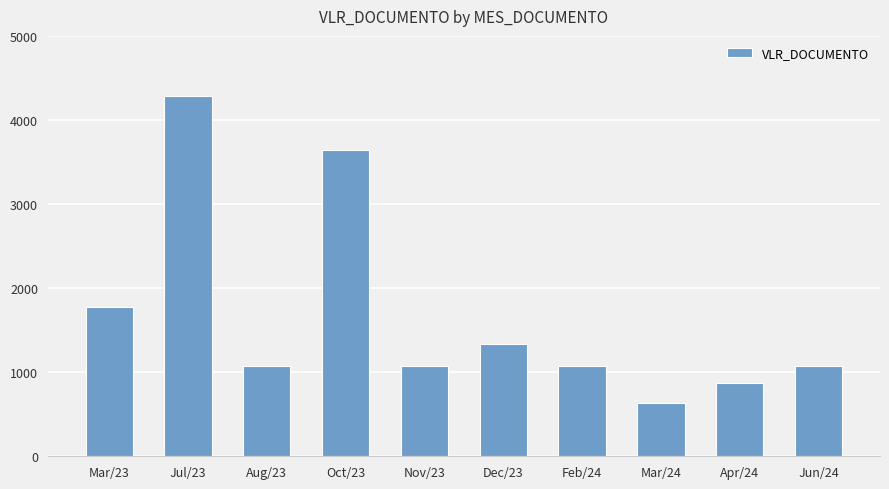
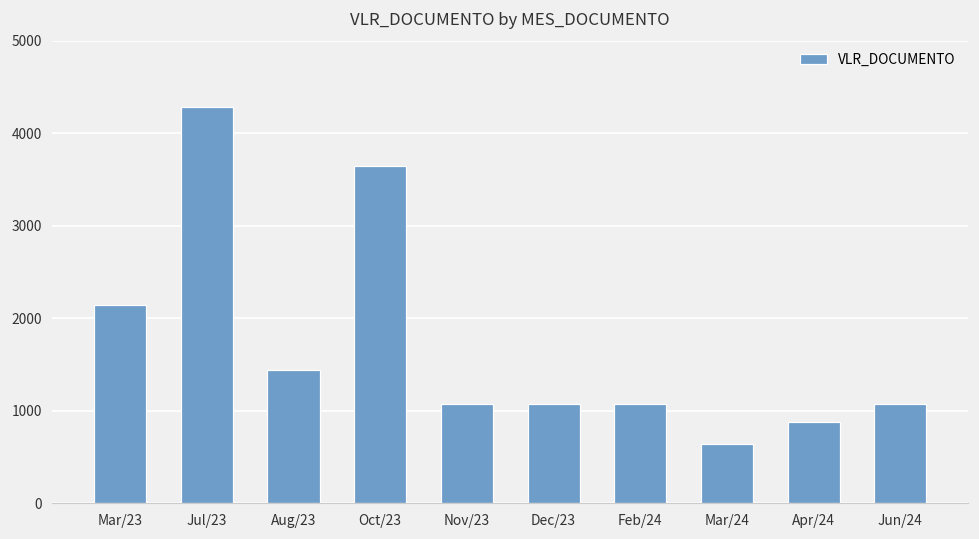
Mar/23: 1800 -> 2100
Aug/23: 1100 -> 1400
Dec/23: 1300 -> 1100
